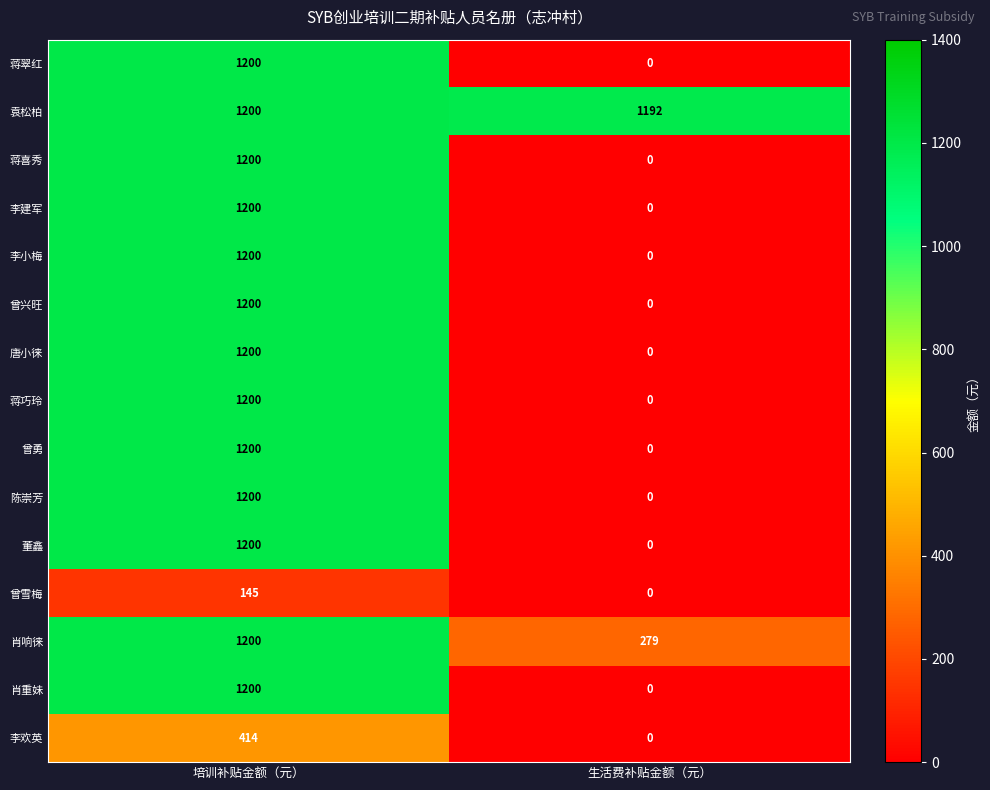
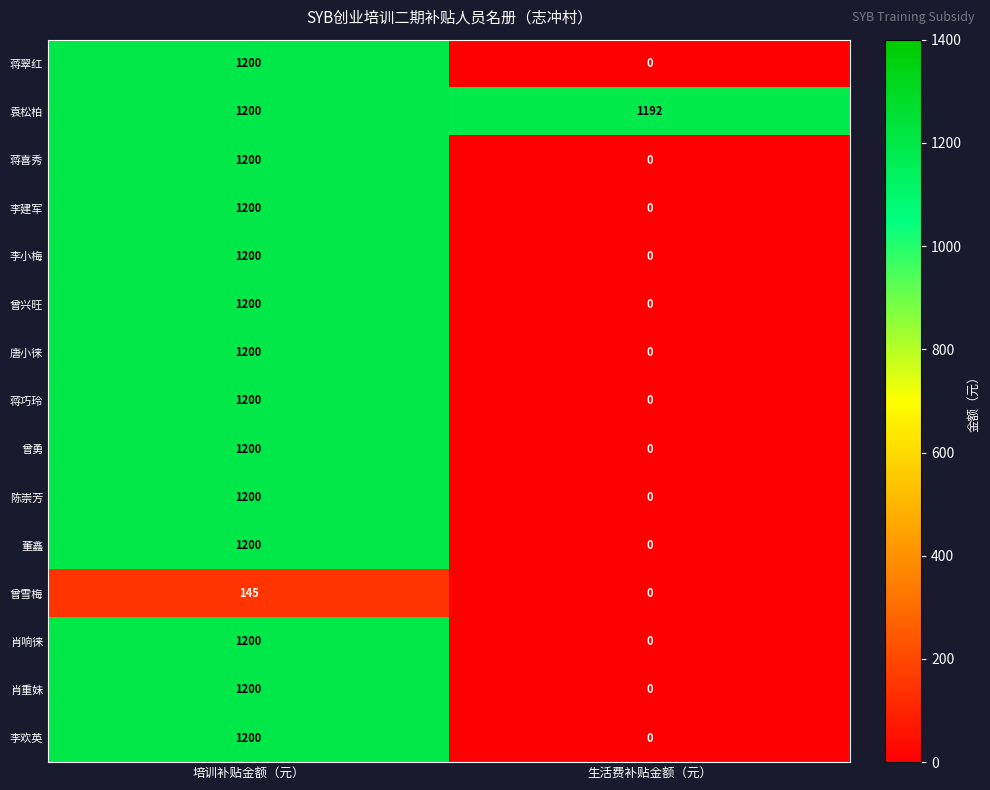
肖响徕, 生活费补贴金额（元）: 279 -> 0
李欢英, 培训补贴金额（元）: 414 -> 1200
